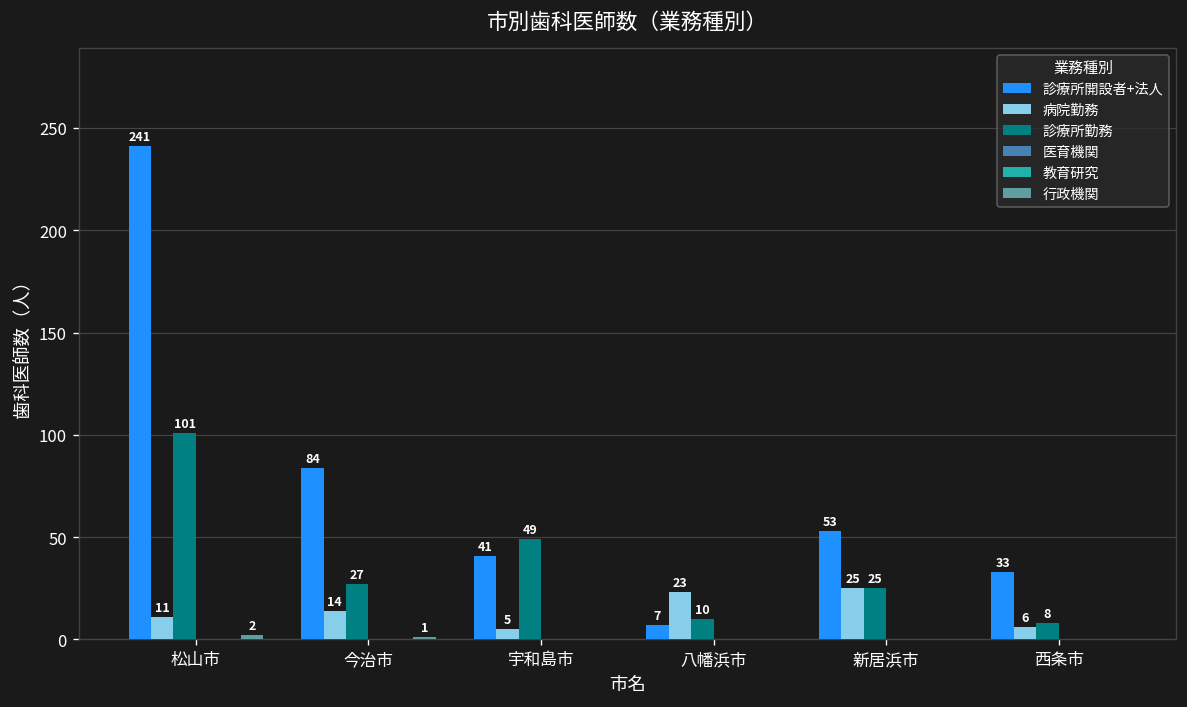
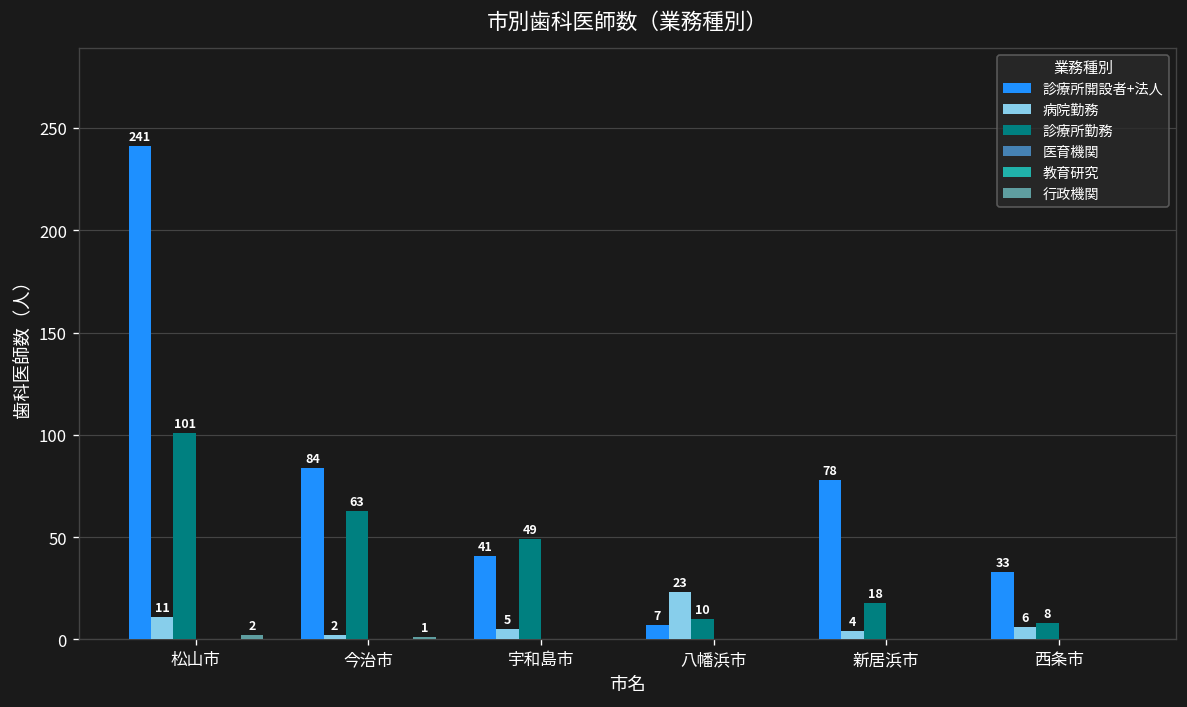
病院勤務, 今治市: 14 -> 2
診療所勤務, 今治市: 27 -> 63
診療所開設者+法人, 新居浜市: 53 -> 78
病院勤務, 新居浜市: 25 -> 4
診療所勤務, 新居浜市: 25 -> 18
